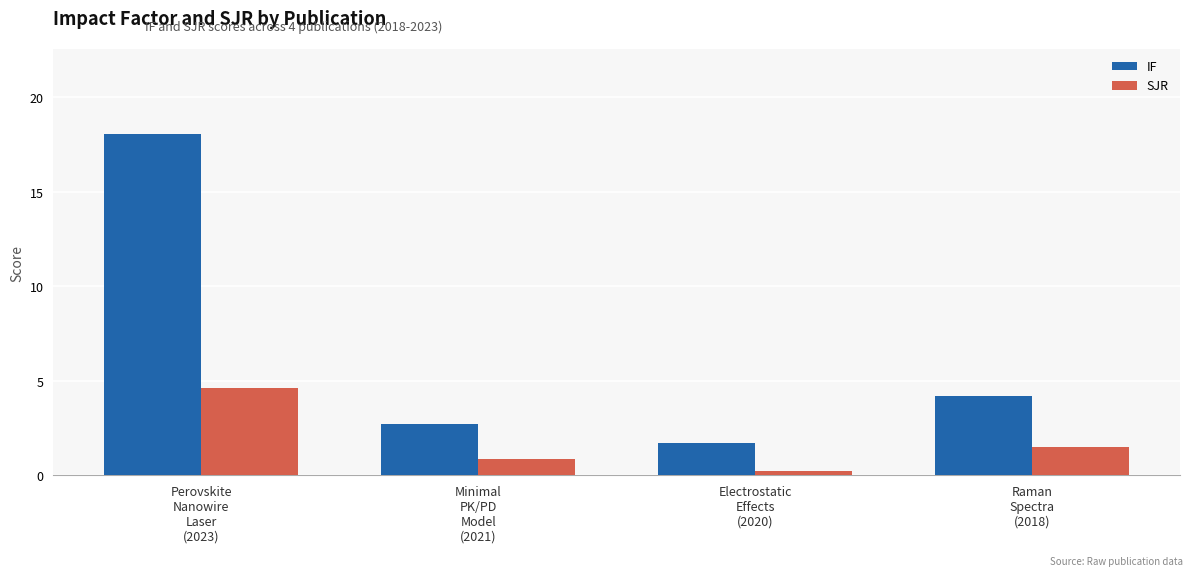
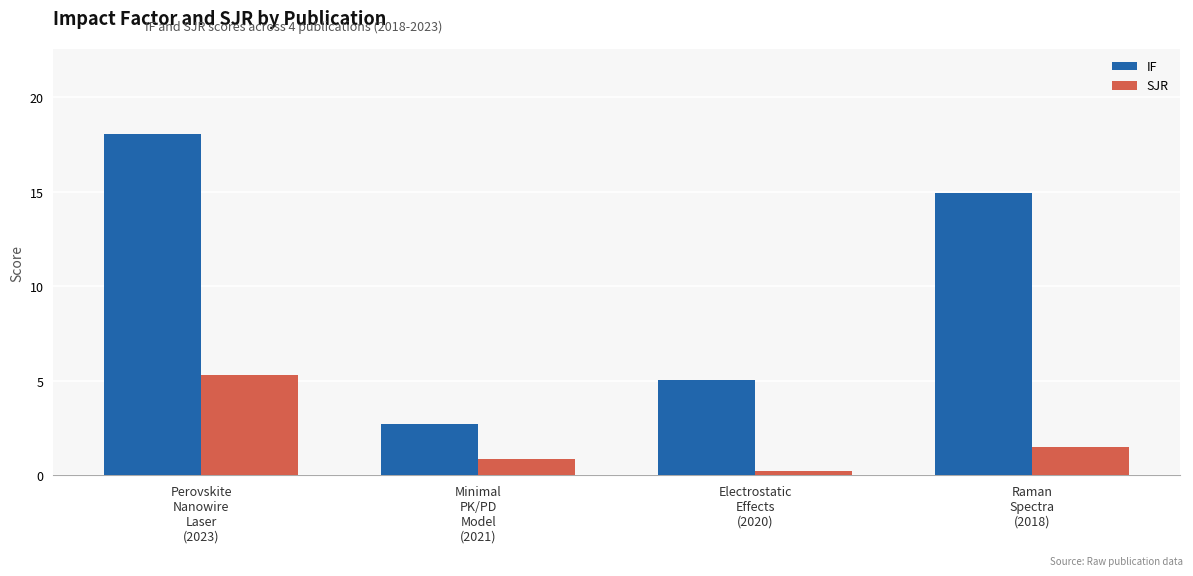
SJR, Perovskite Nanowire Laser (2023): 4.6 -> 5.3
IF, Electrostatic Effects (2020): 1.7 -> 5.0
IF, Raman Spectra (2018): 4.2 -> 14.9
